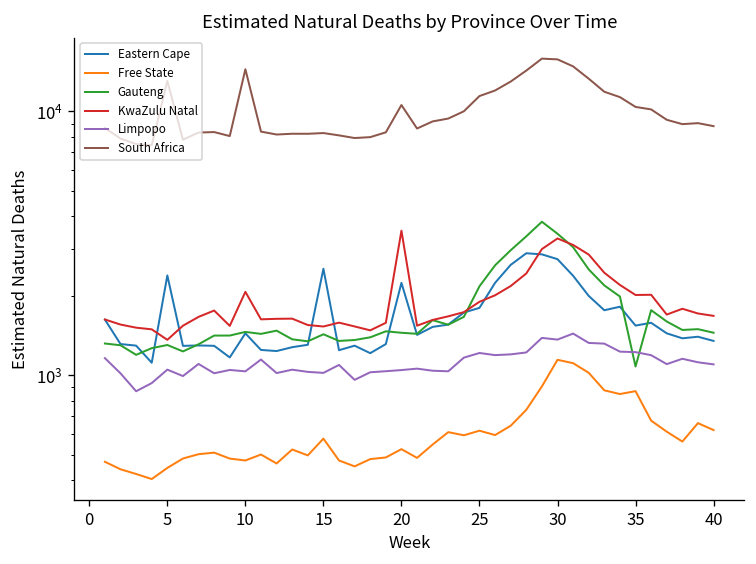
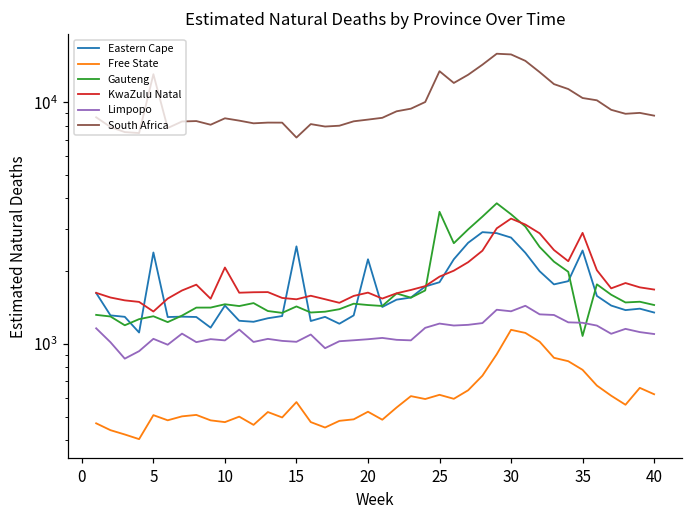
Free State, 5: 450 -> 510
South Africa, 10: 14000 -> 8600
South Africa, 15: 8300 -> 7100
KwaZulu Natal, 20: 3500 -> 1600
South Africa, 20: 11000 -> 8500
Gauteng, 25: 2200 -> 3500
South Africa, 25: 11000 -> 13000
Eastern Cape, 35: 1500 -> 2400
Free State, 35: 870 -> 780
KwaZulu Natal, 35: 2000 -> 2900
